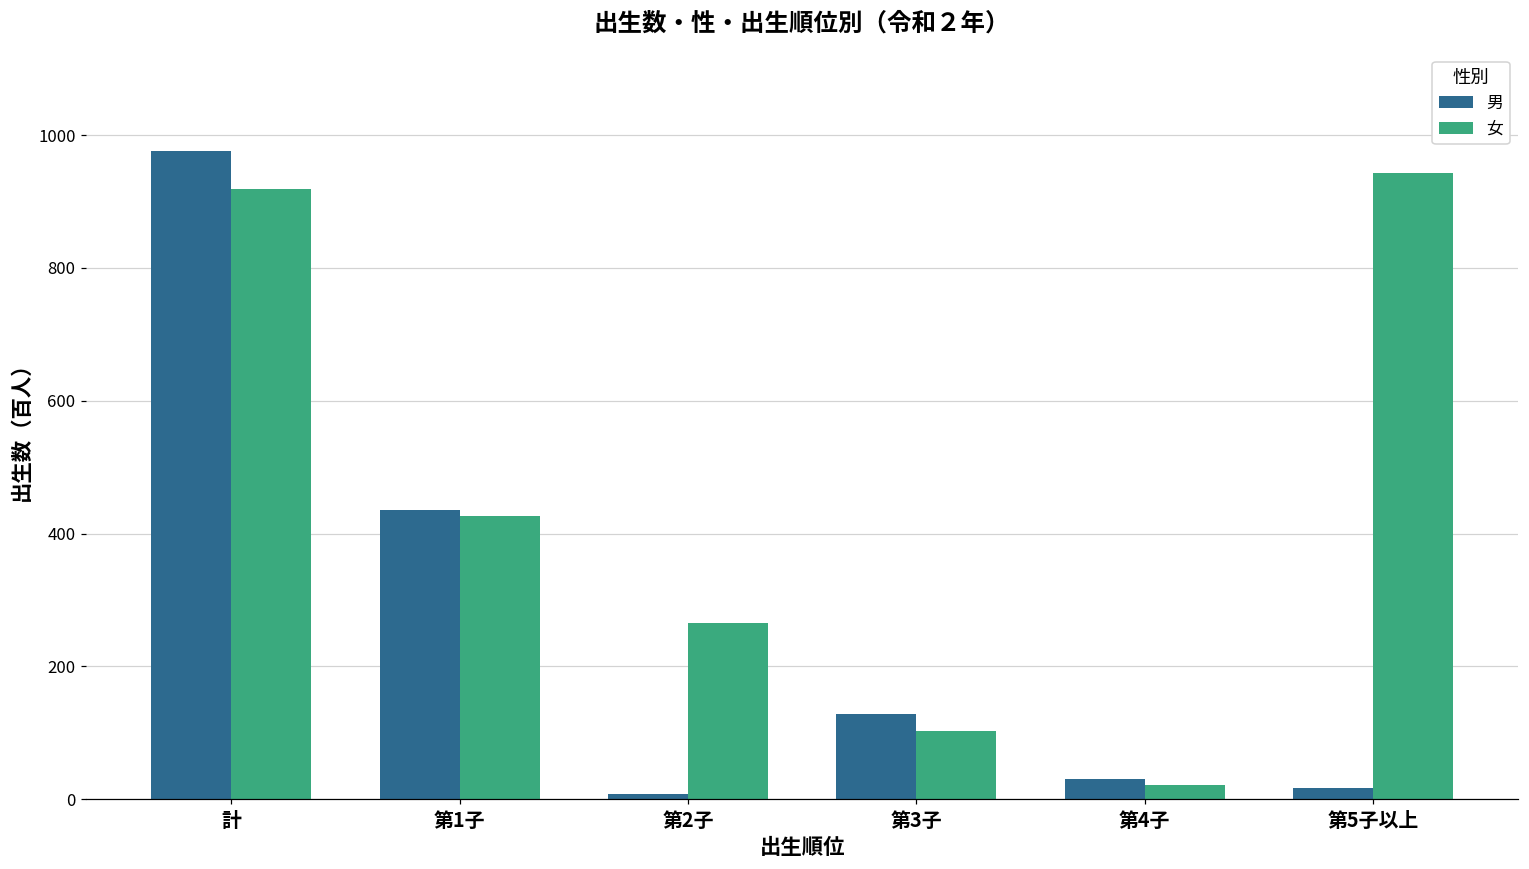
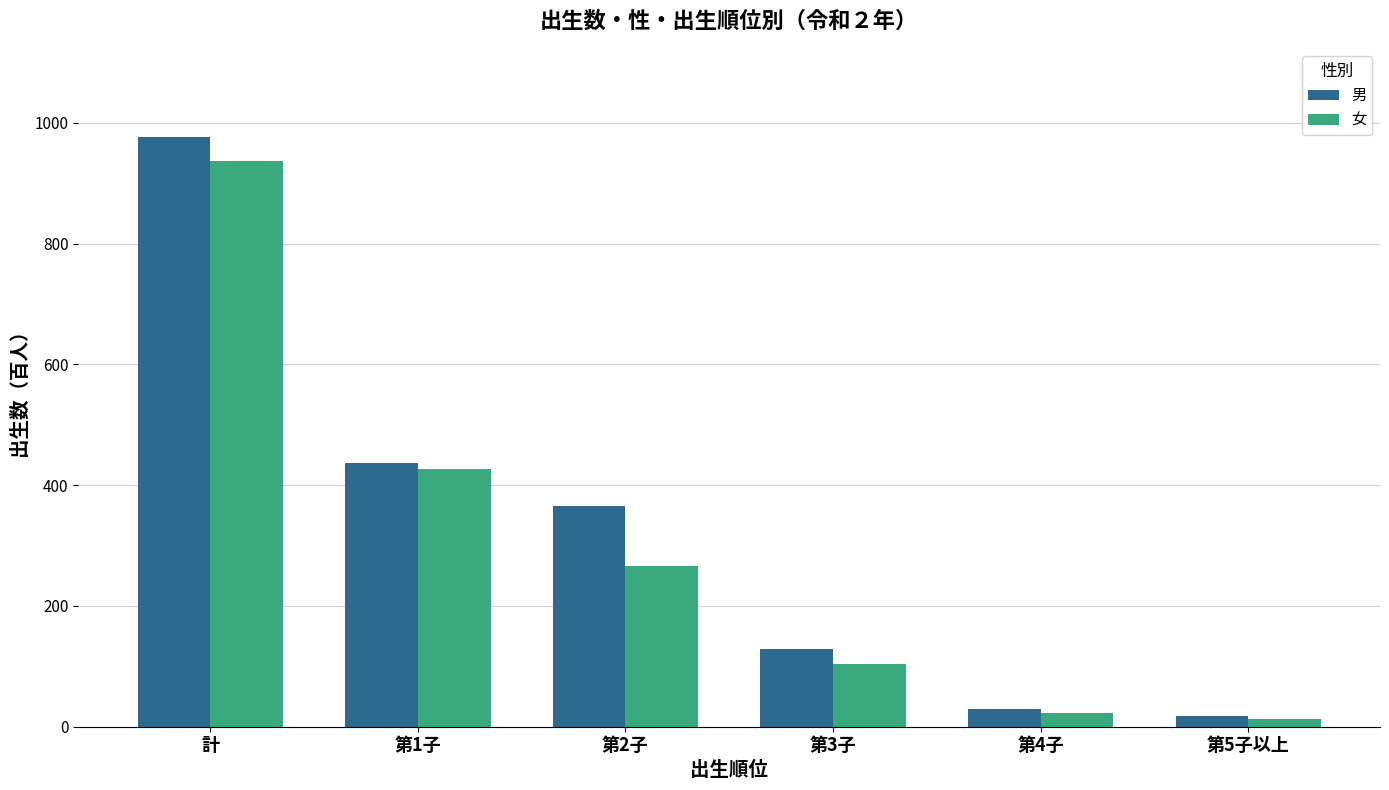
女, 計: 920 -> 940
男, 第2子: 10 -> 370
女, 第5子以上: 940 -> 10
